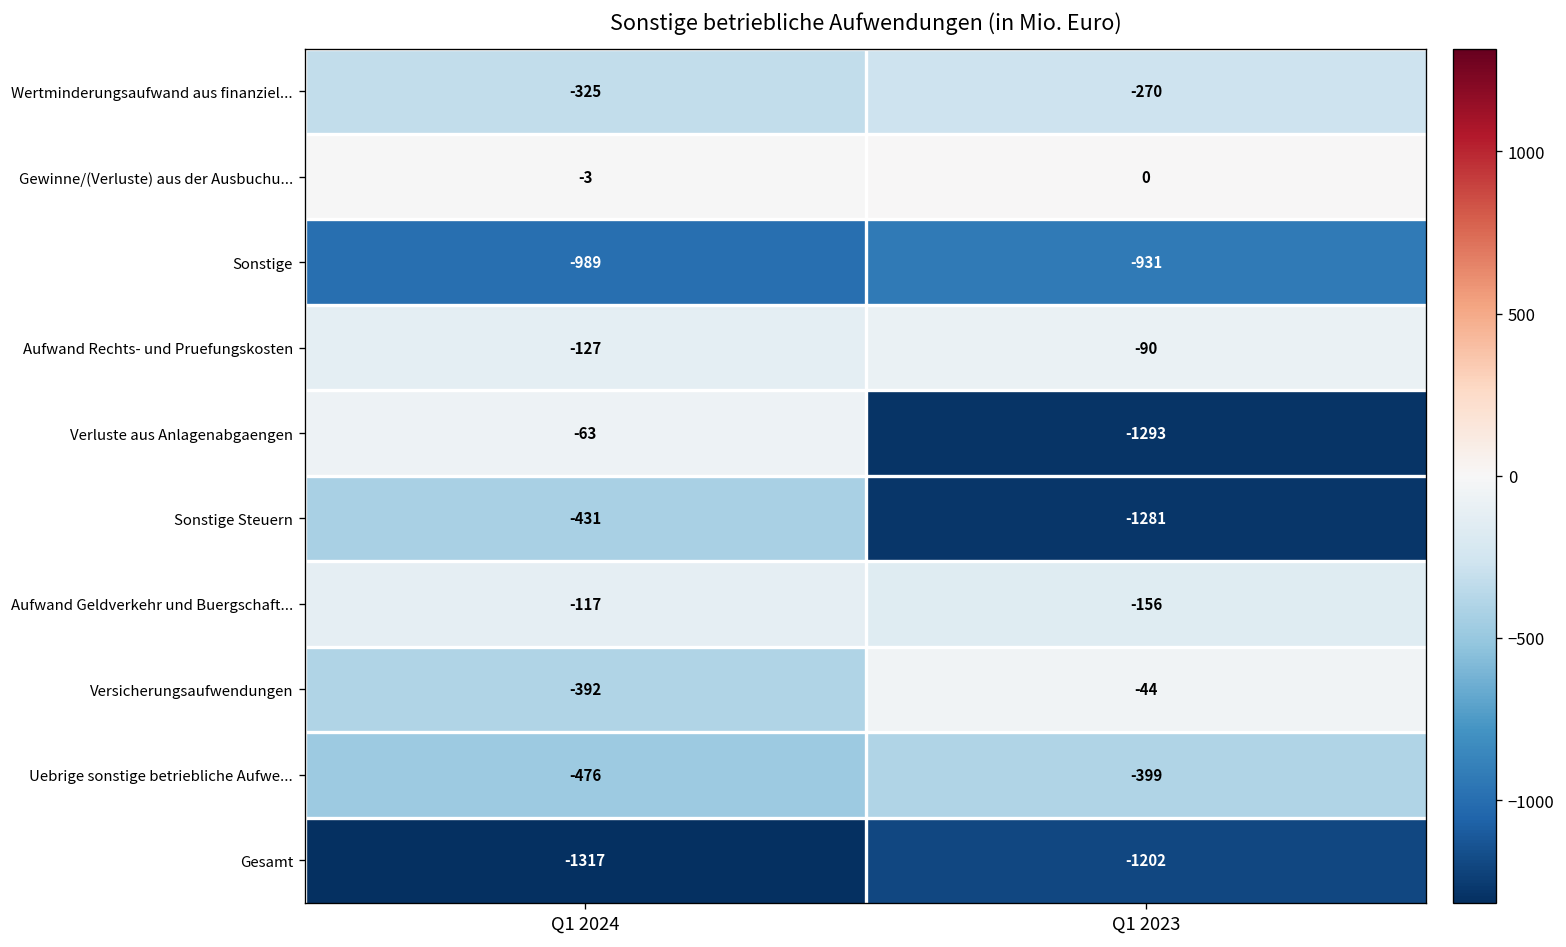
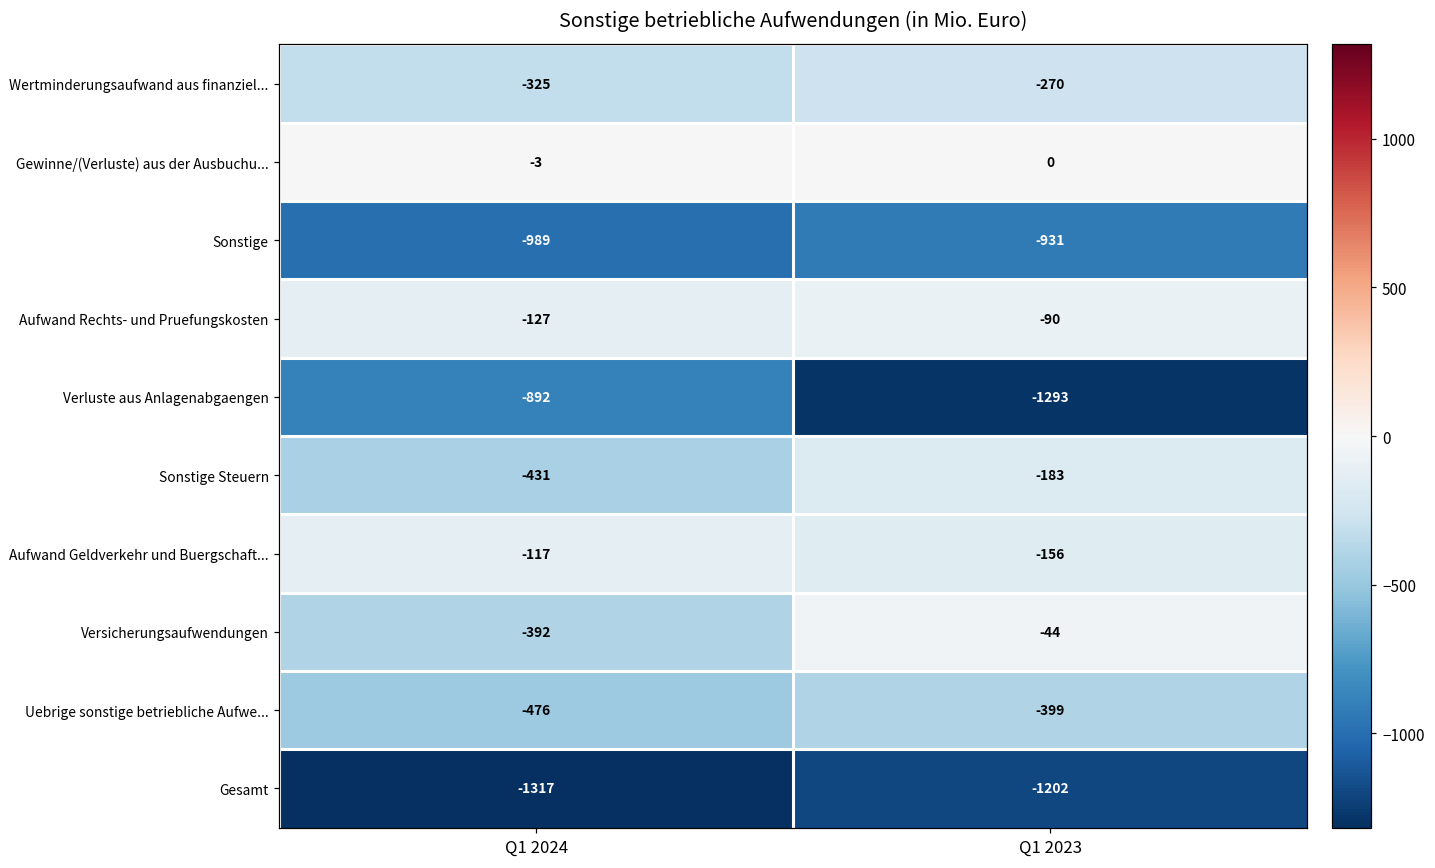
Verluste aus Anlagenabgaengen, Q1 2024: -63 -> -892
Sonstige Steuern, Q1 2023: -1281 -> -183
